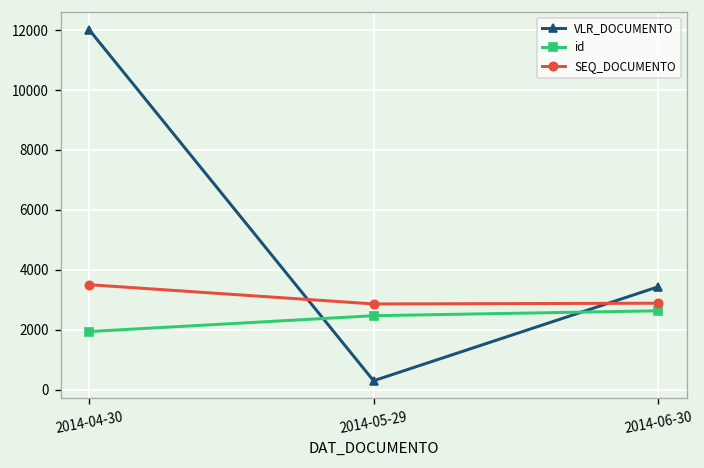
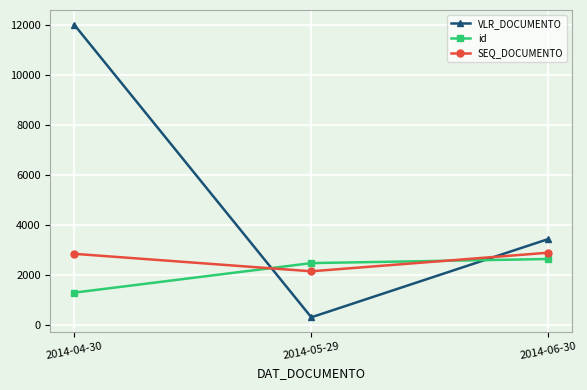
id, 2014-04-30: 1900 -> 1300
SEQ_DOCUMENTO, 2014-04-30: 3500 -> 2800
SEQ_DOCUMENTO, 2014-05-29: 2900 -> 2100
